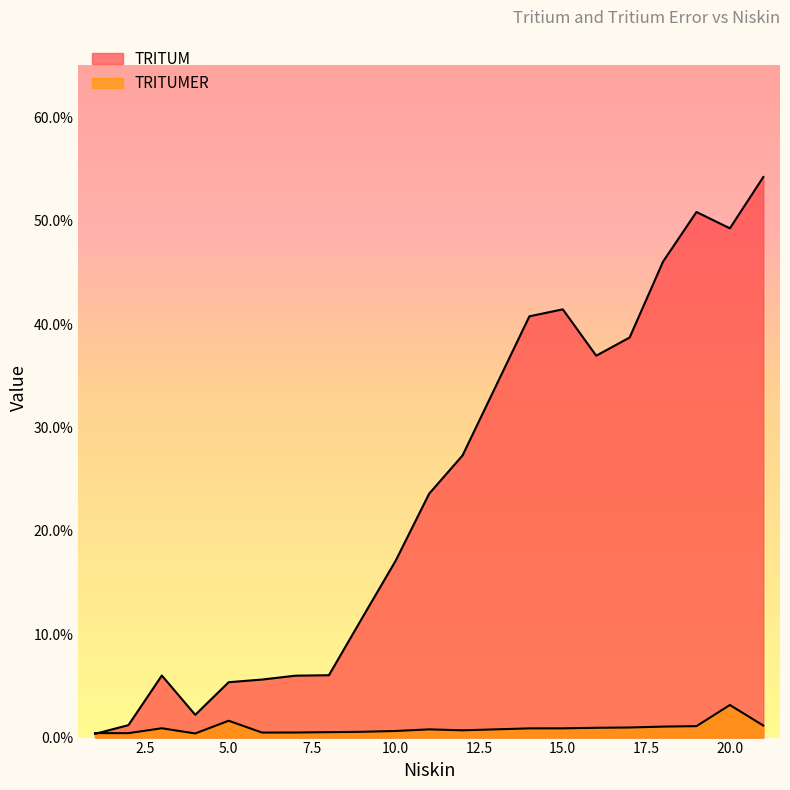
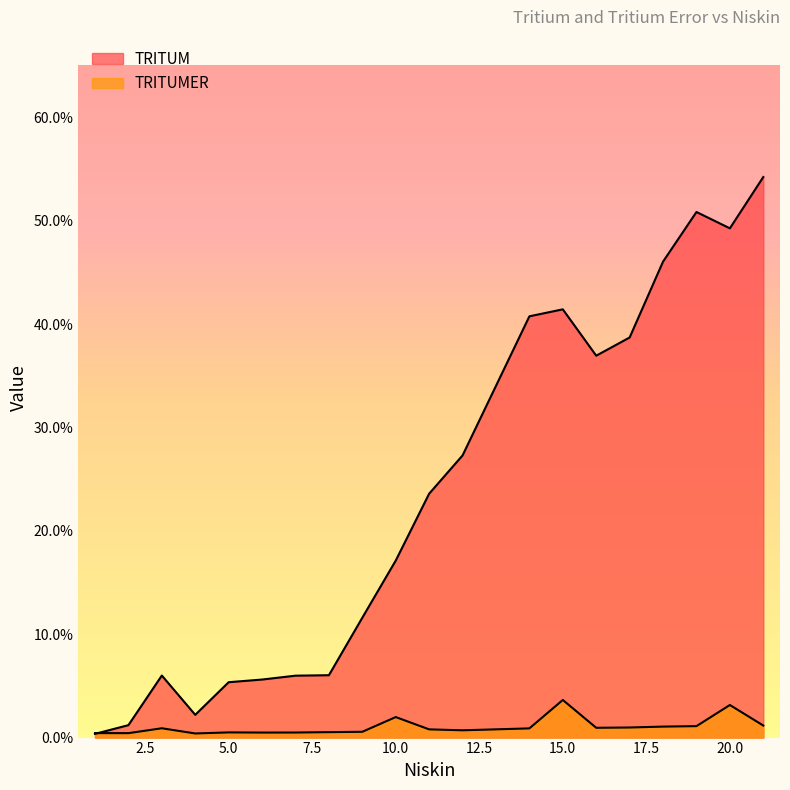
TRITUMER, 5.0: 1.6% -> 0.5%
TRITUMER, 10.0: 0.6% -> 2.0%
TRITUMER, 15.0: 0.9% -> 3.6%
